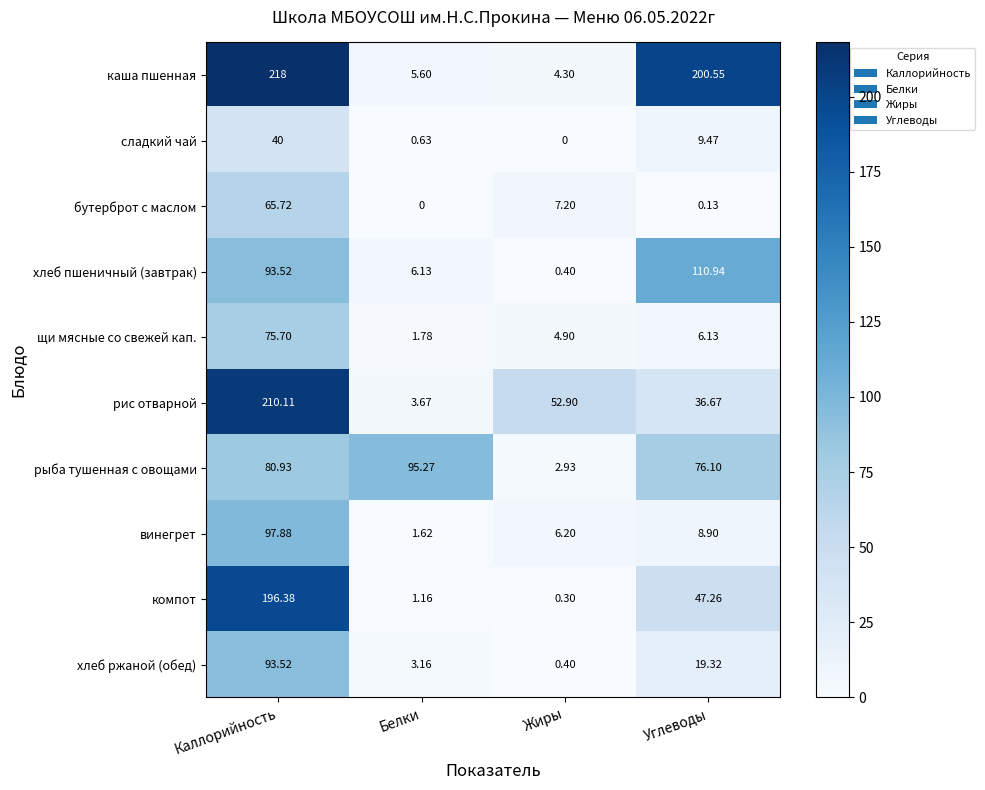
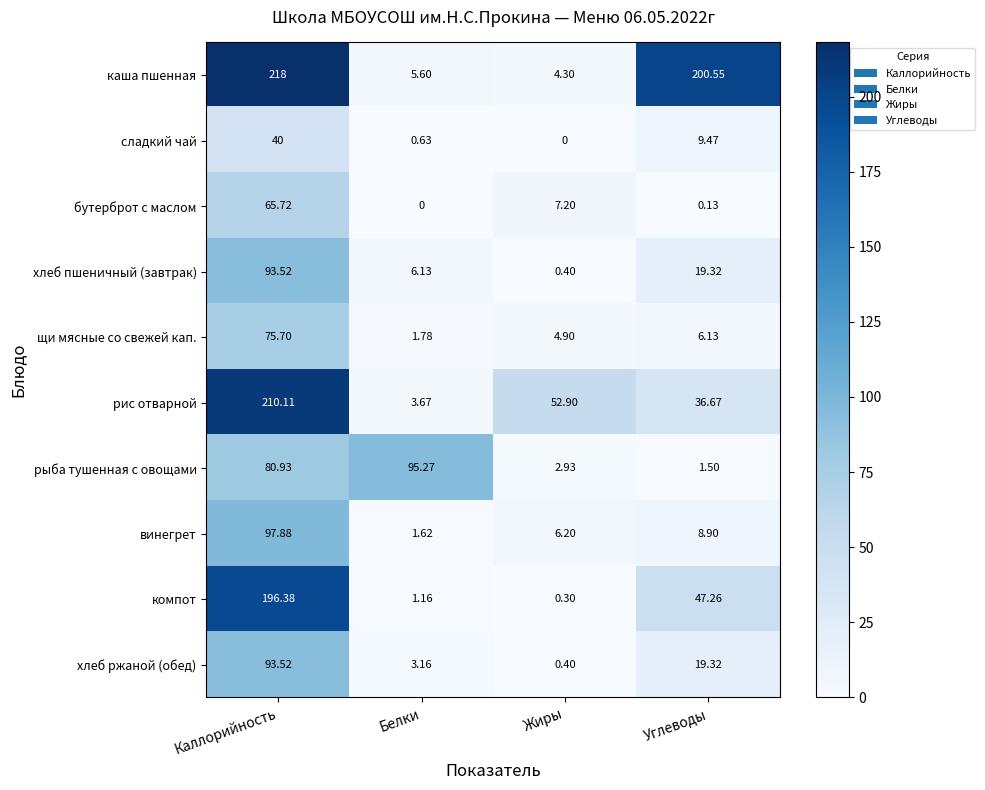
хлеб пшеничный (завтрак), Углеводы: 110.94 -> 19.32
рыба тушенная с овощами, Углеводы: 76.10 -> 1.50
